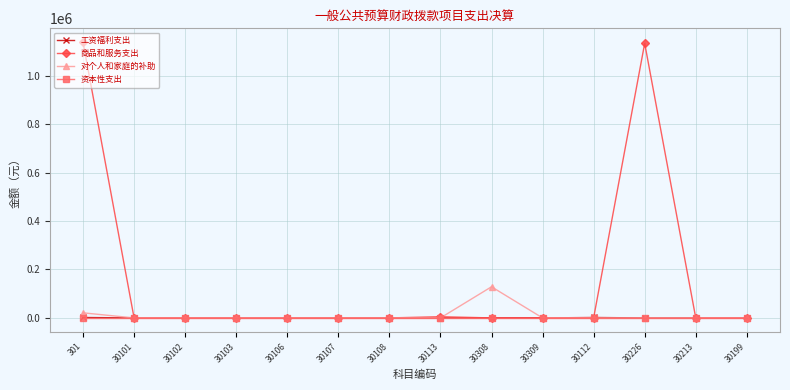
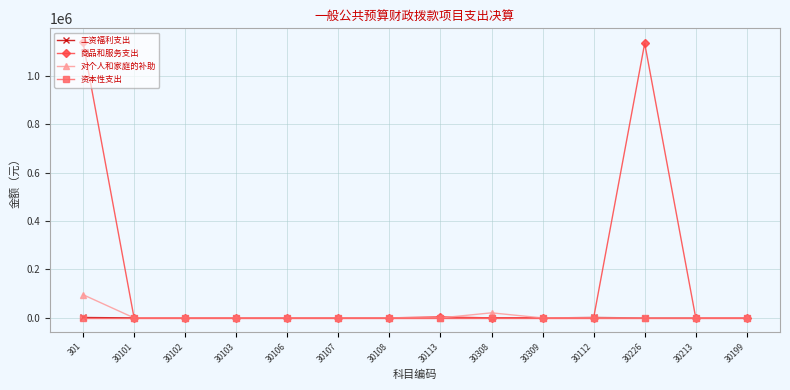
对个人和家庭的补助, 301: 20000 -> 100000
对个人和家庭的补助, 30308: 130000 -> 20000
